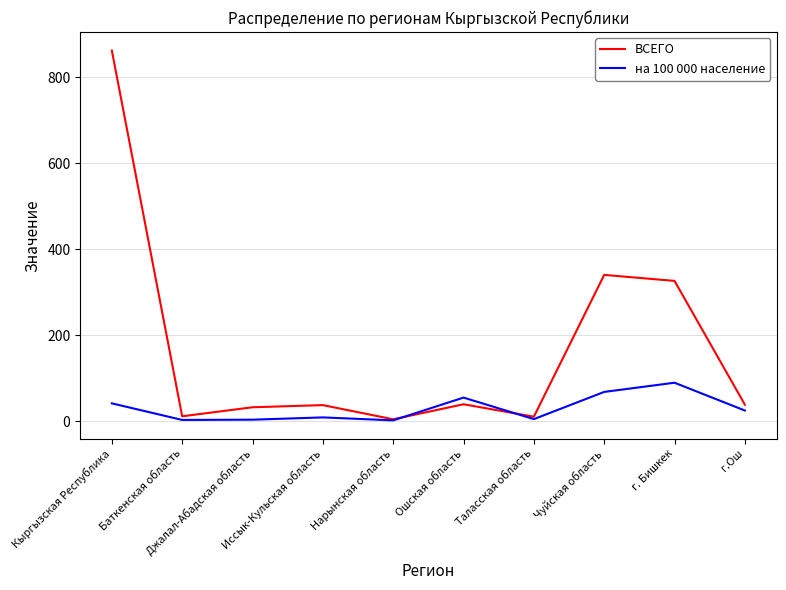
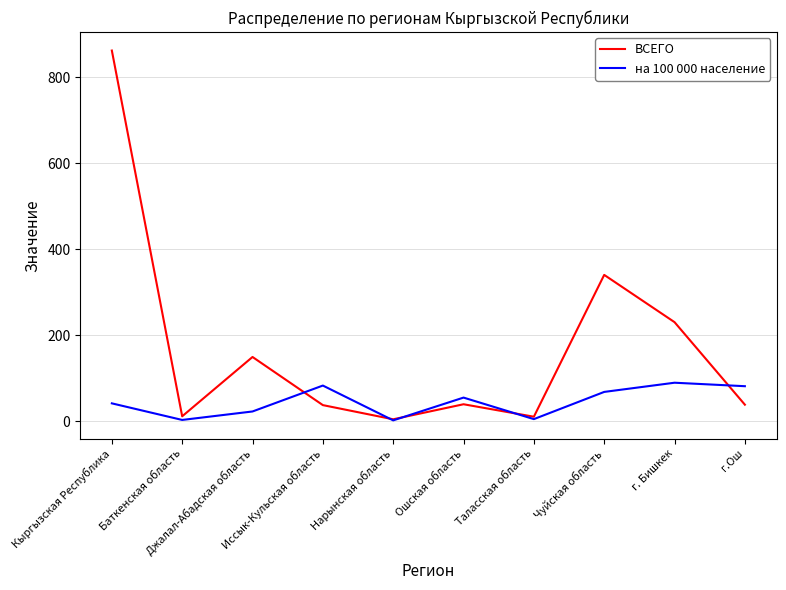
ВСЕГО, Джалал-Абадская область: 30 -> 150
на 100 000 население, Джалал-Абадская область: 0 -> 20
на 100 000 население, Иссык-Кульская область: 10 -> 80
ВСЕГО, г. Бишкек: 330 -> 230
на 100 000 население, г.Ош: 20 -> 80
